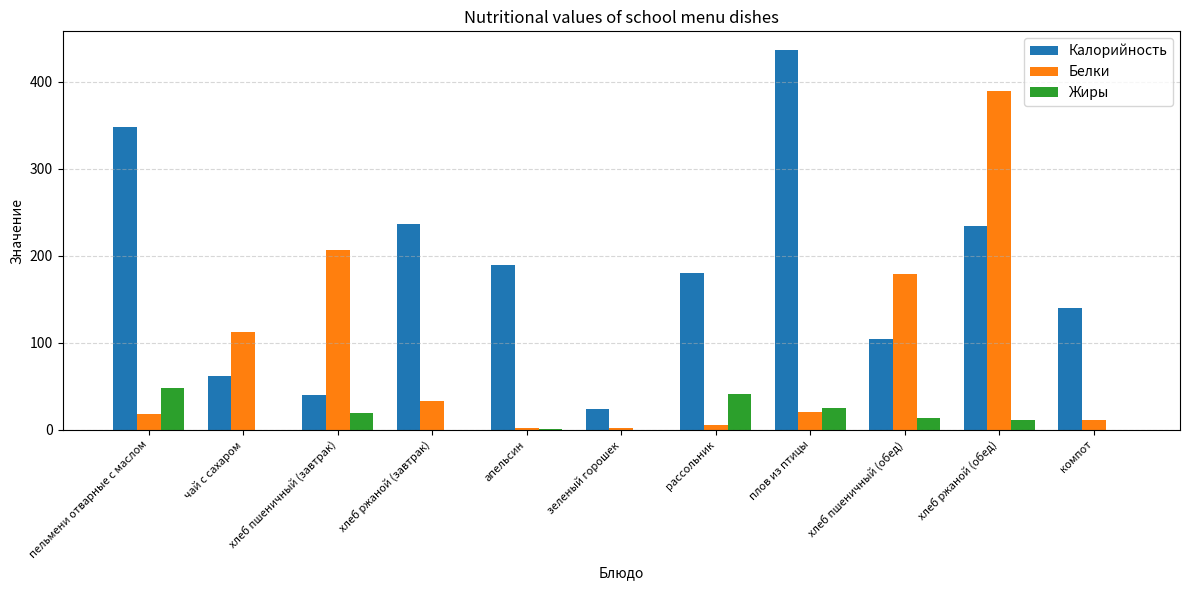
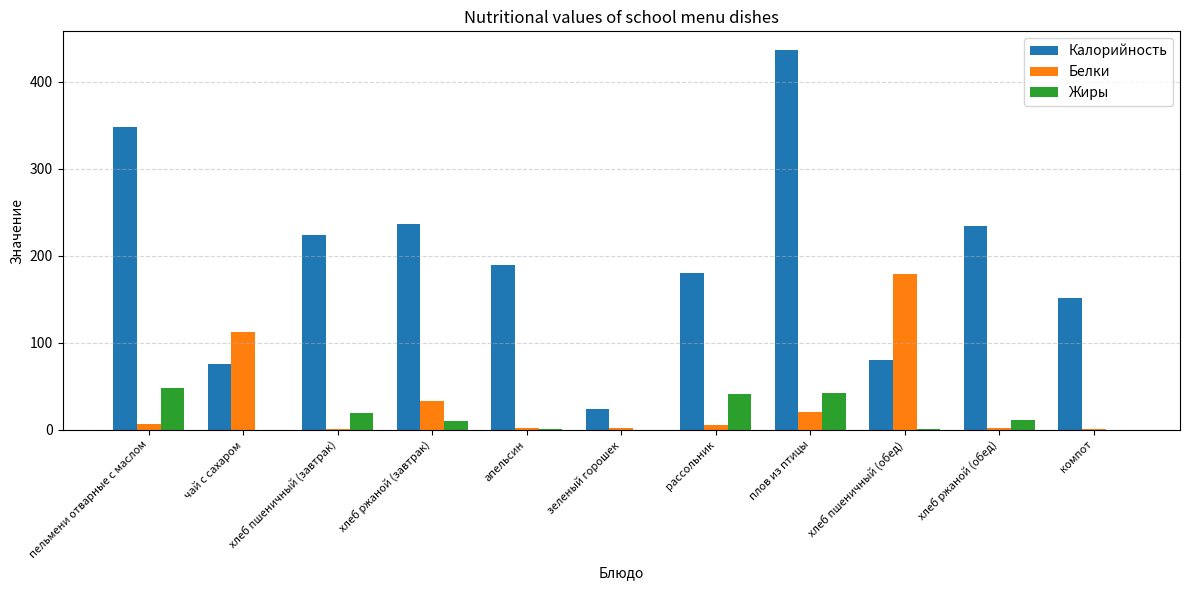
Белки, пельмени отварные с маслом: 20 -> 10
Калорийность, чай с сахаром: 60 -> 80
Калорийность, хлеб пшеничный (завтрак): 40 -> 220
Белки, хлеб пшеничный (завтрак): 210 -> 0
Жиры, хлеб ржаной (завтрак): 0 -> 10
Жиры, плов из птицы: 30 -> 40
Калорийность, хлеб пшеничный (обед): 100 -> 80
Жиры, хлеб пшеничный (обед): 10 -> 0
Белки, хлеб ржаной (обед): 390 -> 0
Калорийность, компот: 140 -> 150
Белки, компот: 10 -> 0
